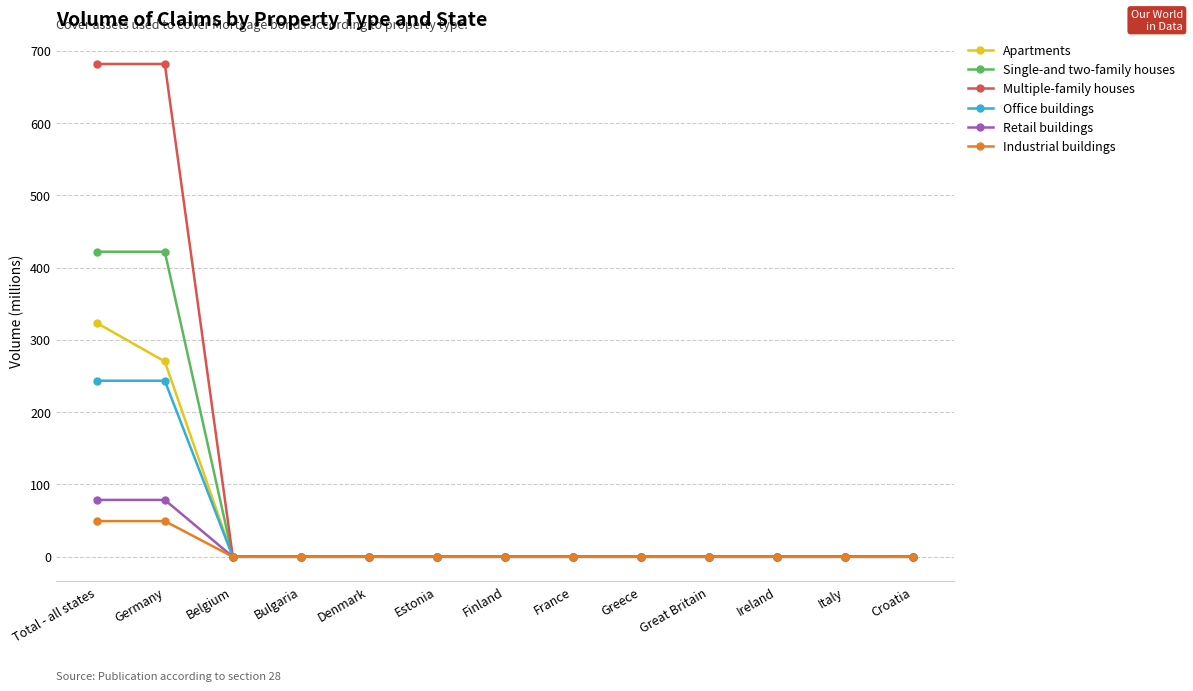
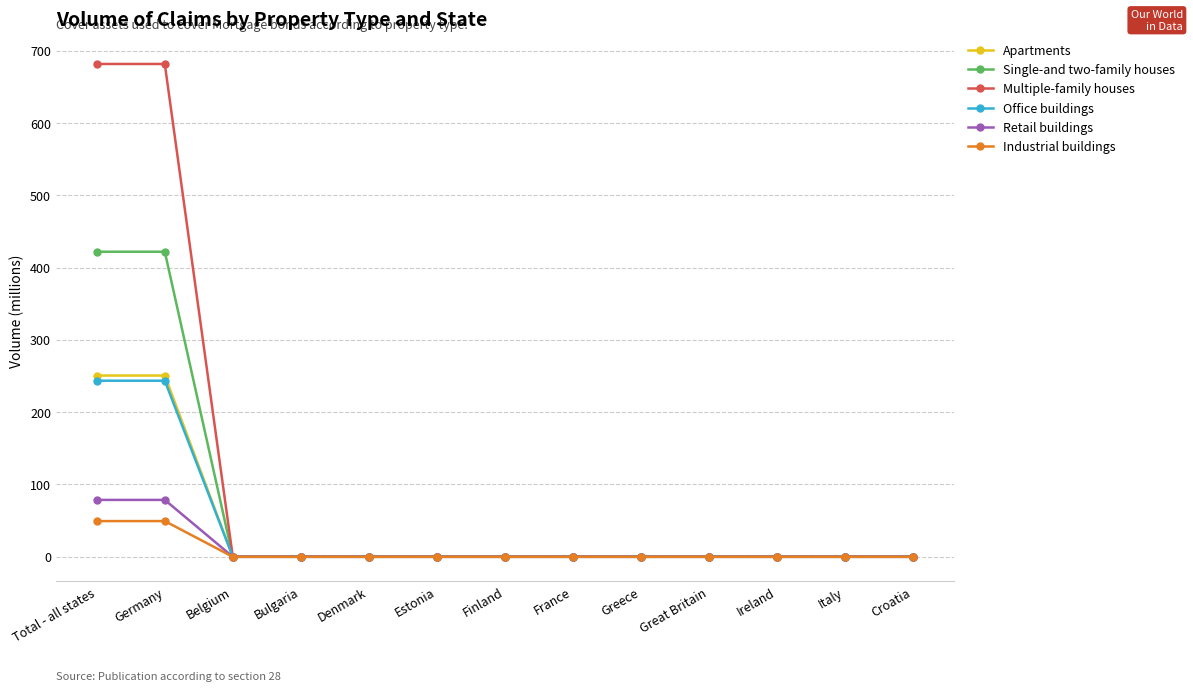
Apartments, Total - all states: 320 -> 250
Apartments, Germany: 270 -> 250
